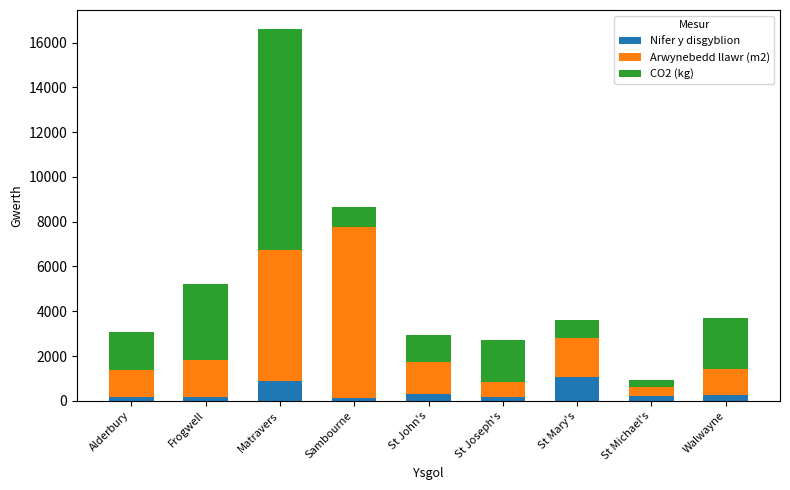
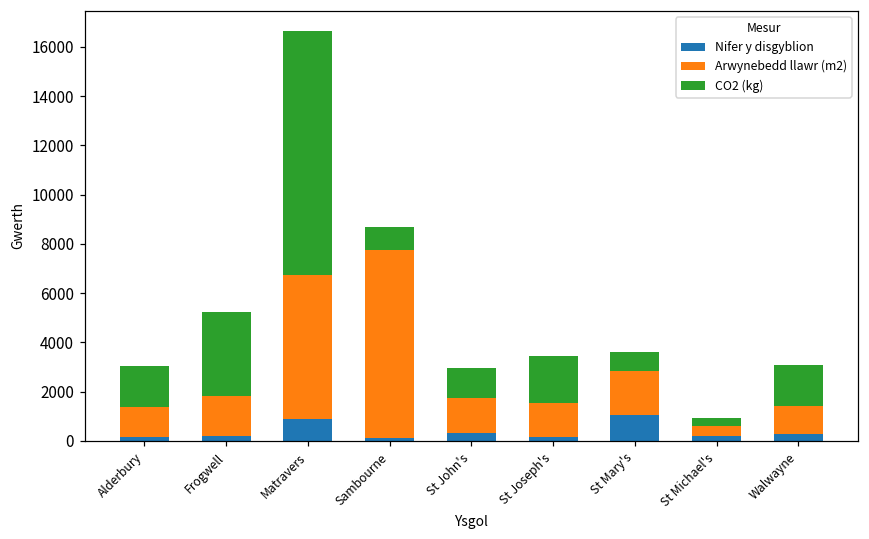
Arwynebedd llawr (m2), St Joseph's: 700 -> 1400
CO2 (kg), Walwayne: 2300 -> 1700
